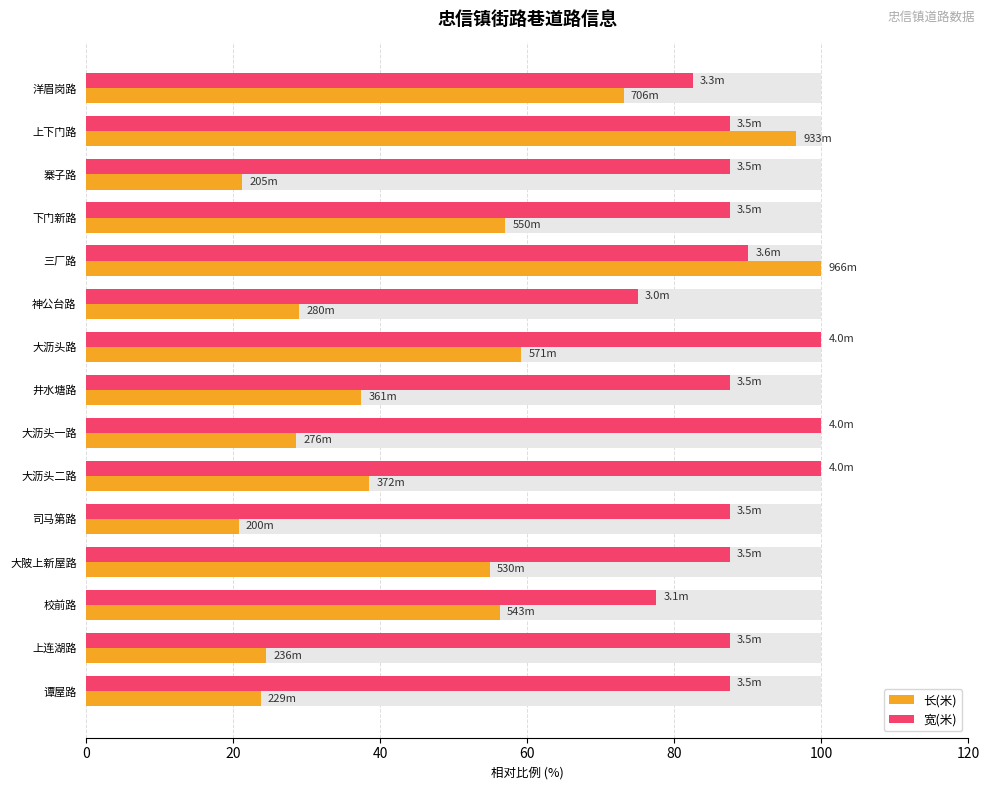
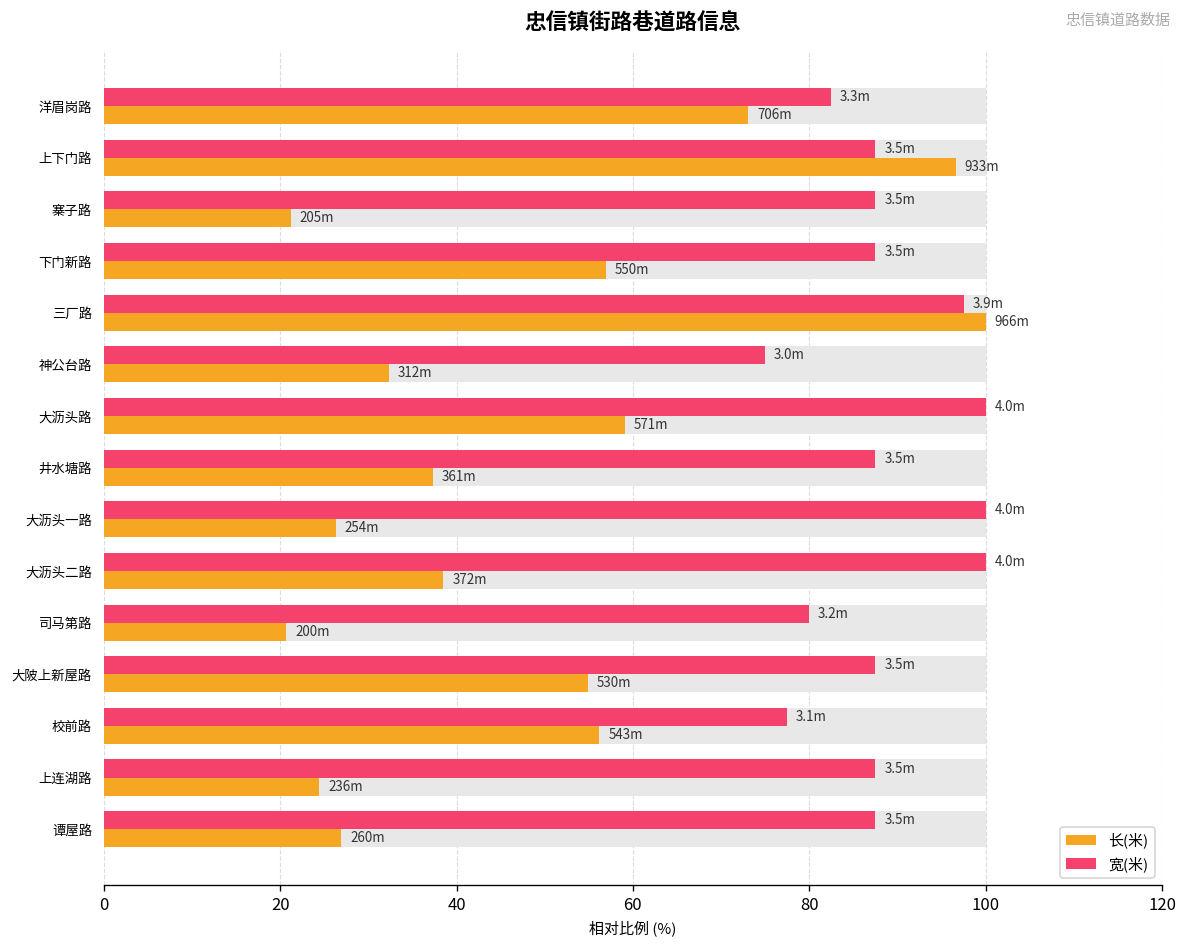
宽(米), 三厂路: 3.6m -> 3.9m
长(米), 神公台路: 280m -> 312m
长(米), 大沥头一路: 276m -> 254m
宽(米), 司马第路: 3.5m -> 3.2m
长(米), 谭屋路: 229m -> 260m
